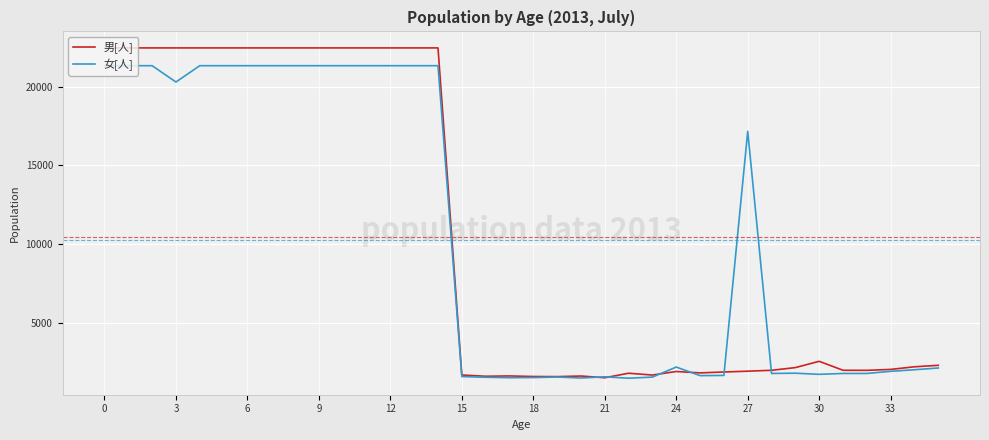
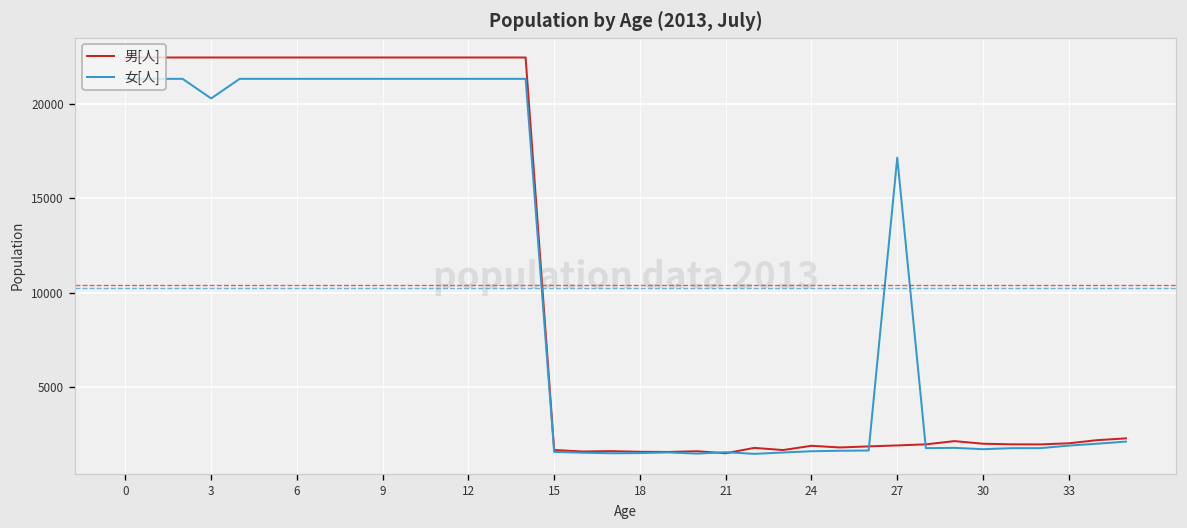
女[人], 24: 2200 -> 1600
男[人], 30: 2500 -> 2000
